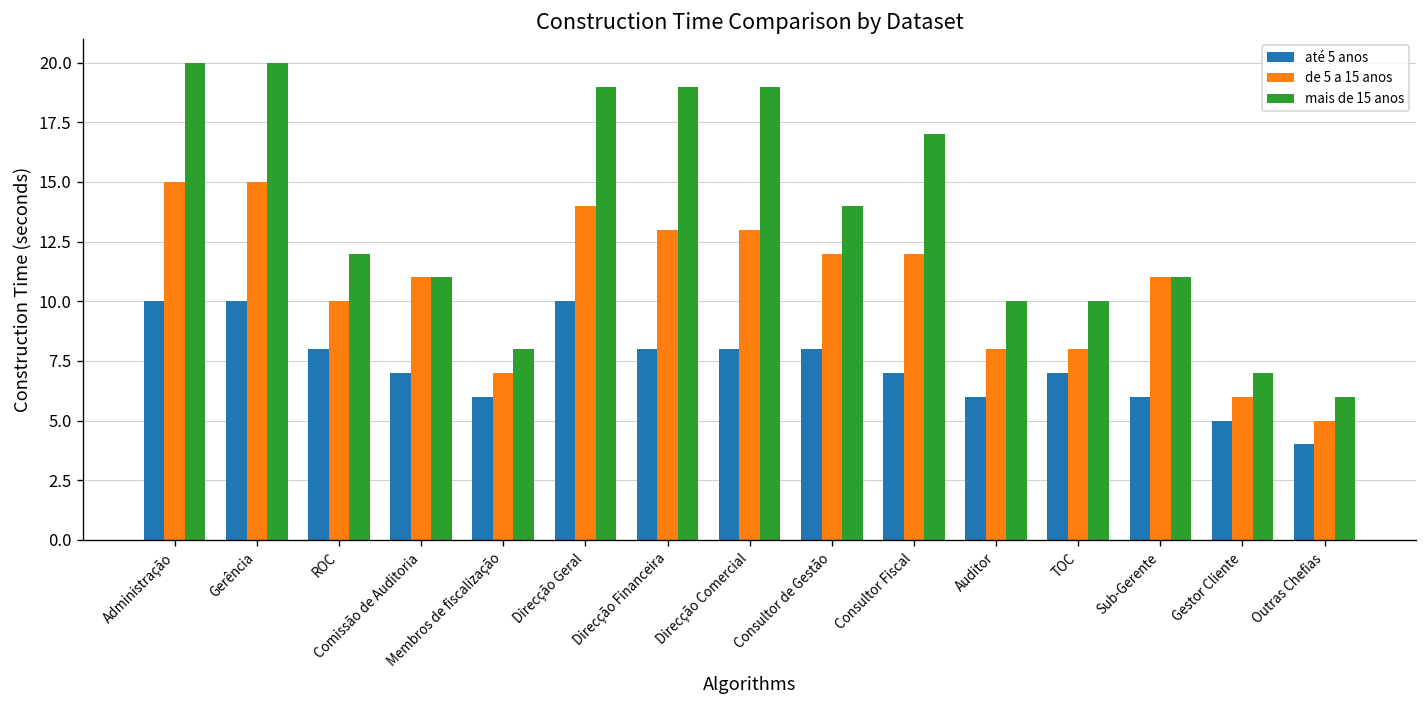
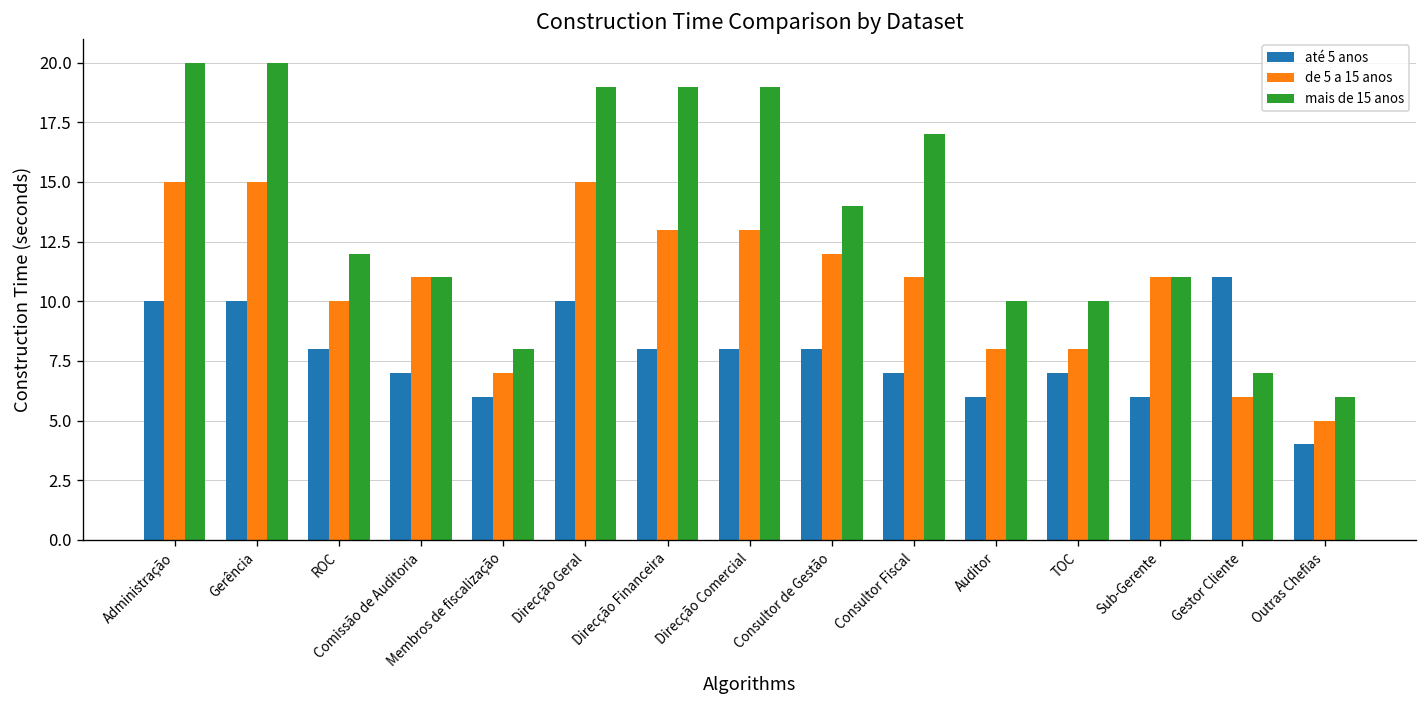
de 5 a 15 anos, Direcção Geral: 14 -> 15
de 5 a 15 anos, Consultor Fiscal: 12 -> 11
até 5 anos, Gestor Cliente: 5 -> 11
